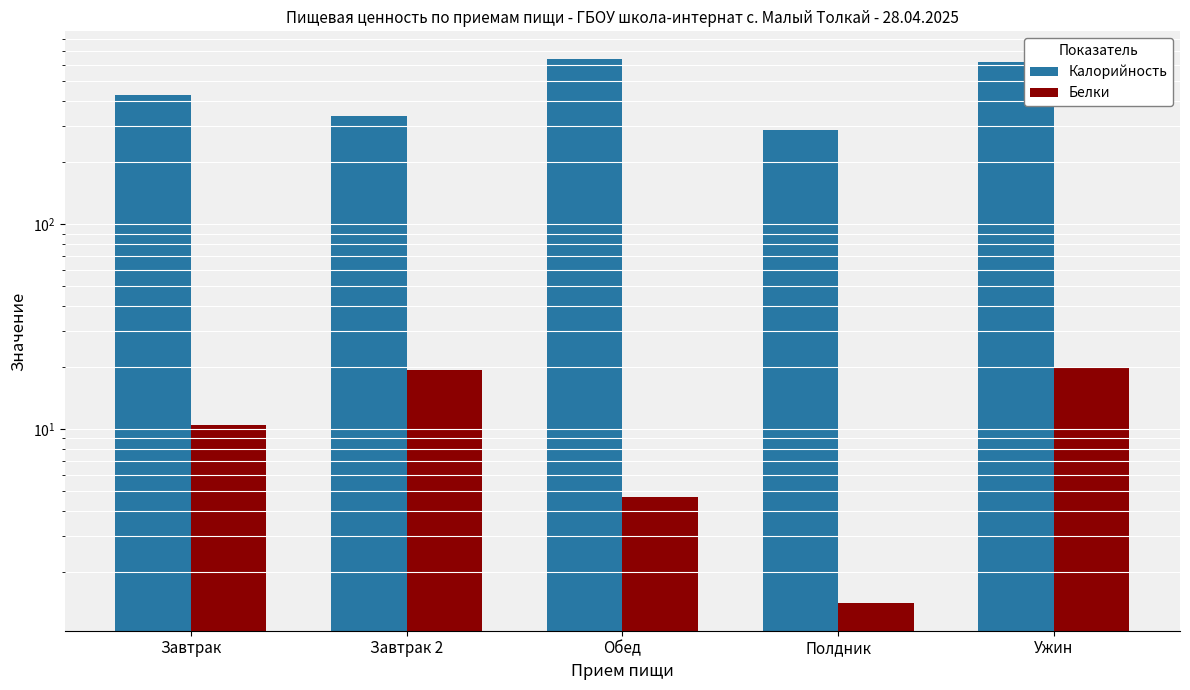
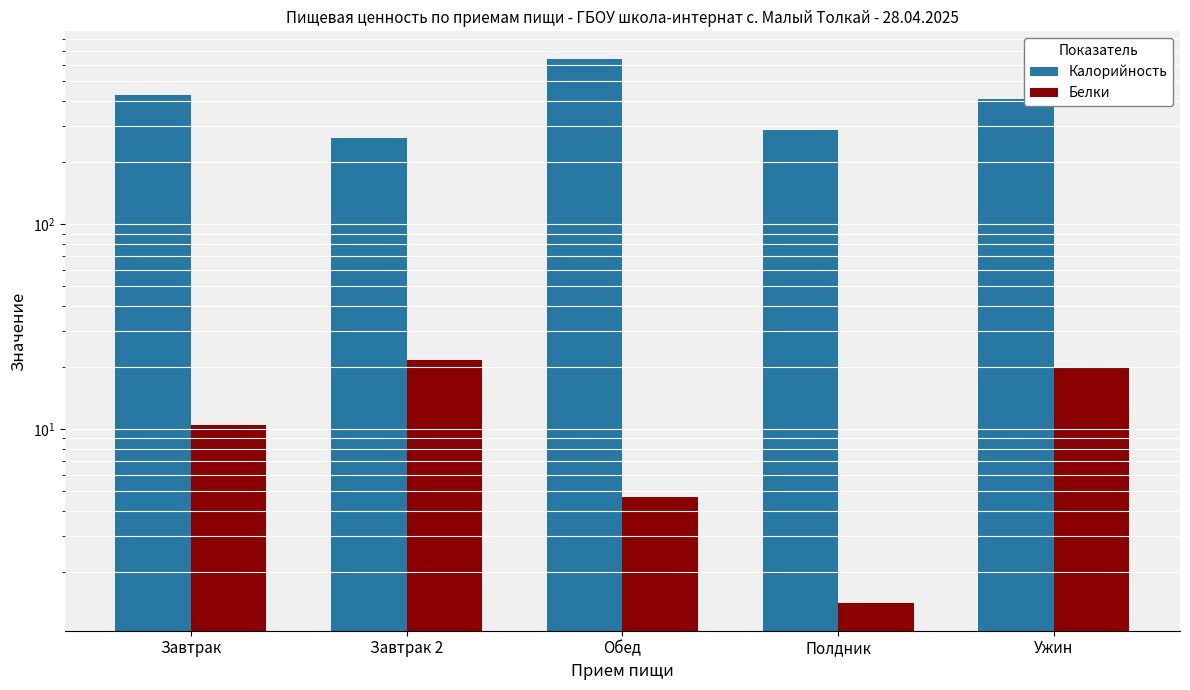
Калорийность, Завтрак 2: 340 -> 260
Белки, Завтрак 2: 20 -> 22
Калорийность, Ужин: 620 -> 410
